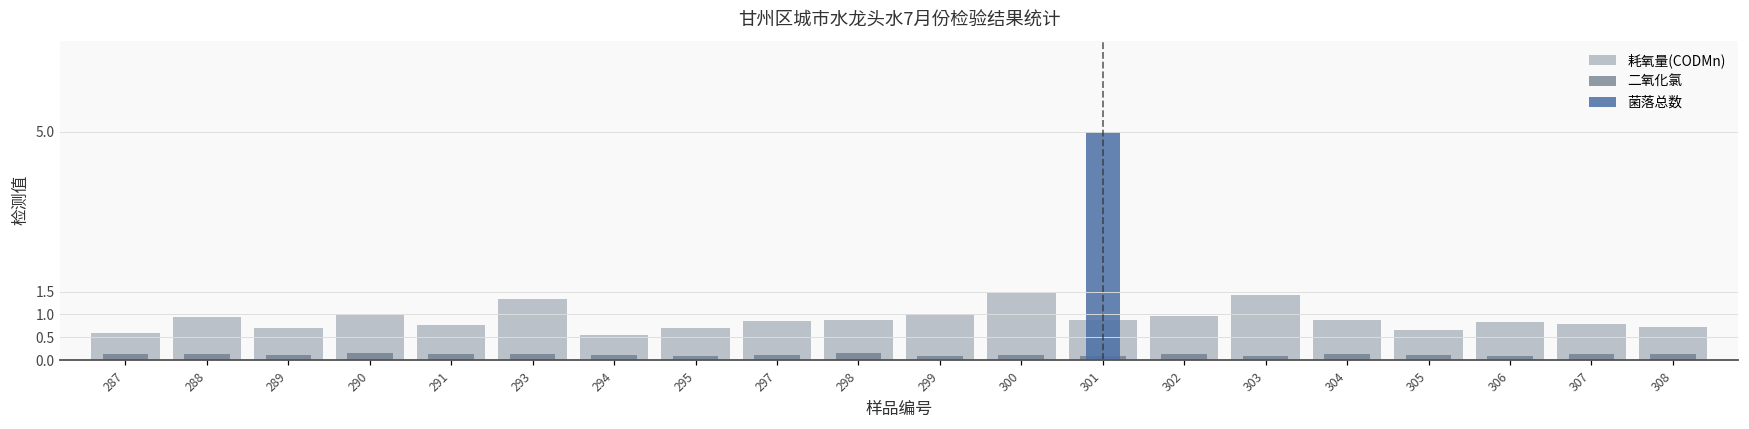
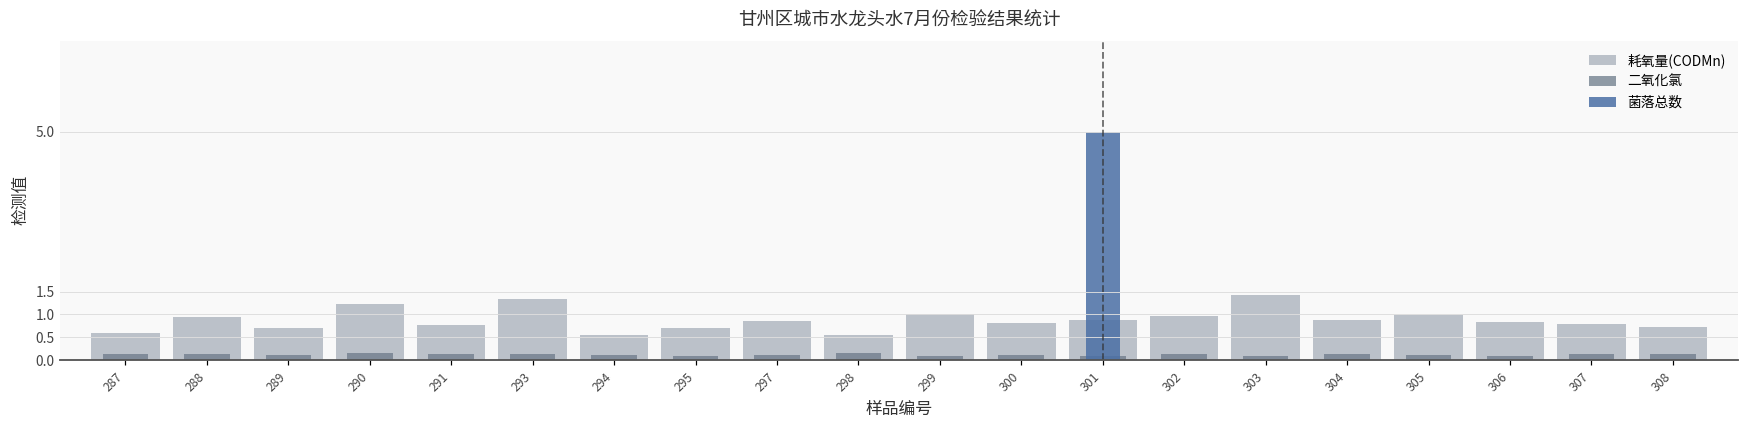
耗氧量(CODMn), 290: 1.0 -> 1.2
耗氧量(CODMn), 298: 0.9 -> 0.6
耗氧量(CODMn), 300: 1.5 -> 0.8
耗氧量(CODMn), 305: 0.7 -> 1.0
